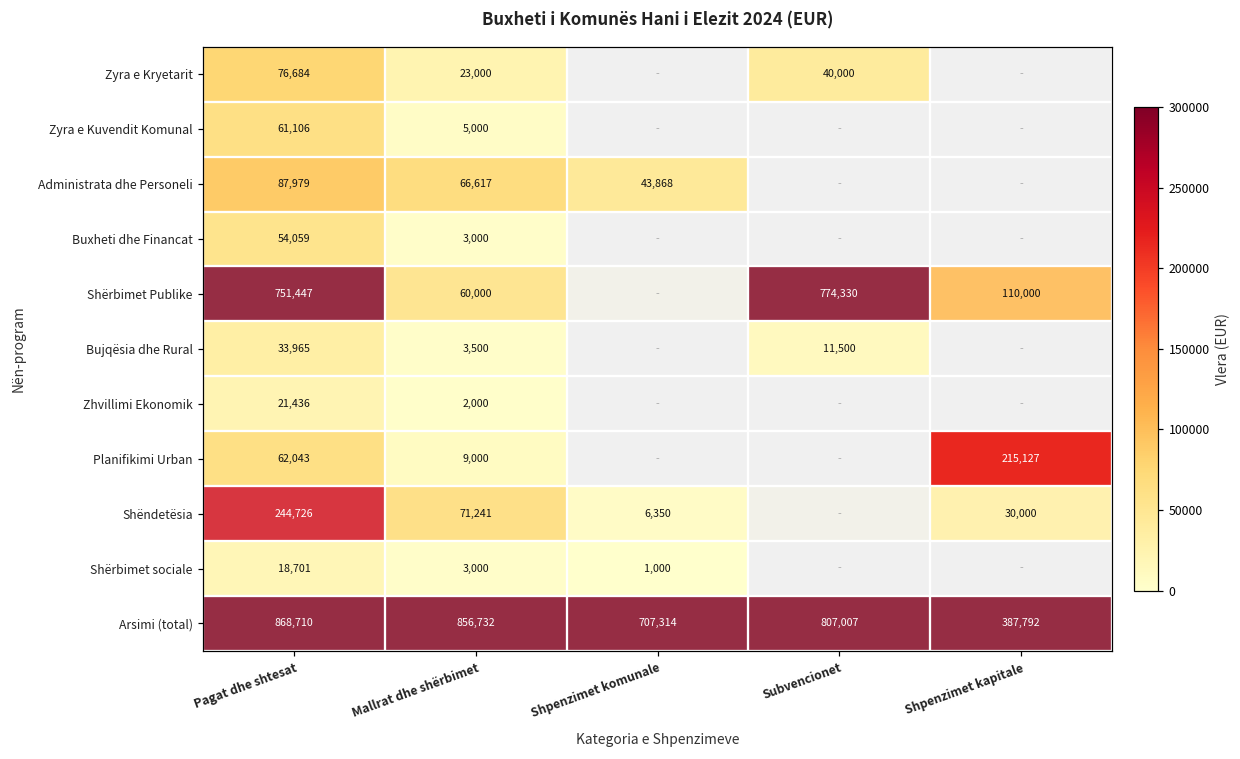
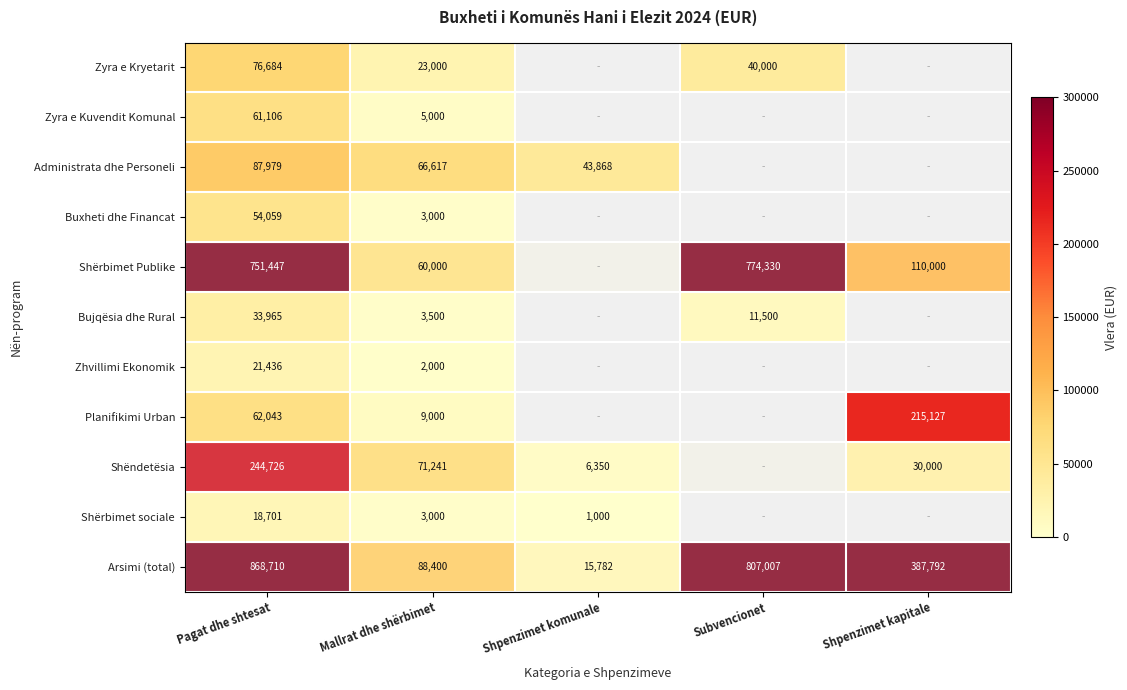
Arsimi (total), Mallrat dhe shërbimet: 856,732 -> 88,400
Arsimi (total), Shpenzimet komunale: 707,314 -> 15,782
